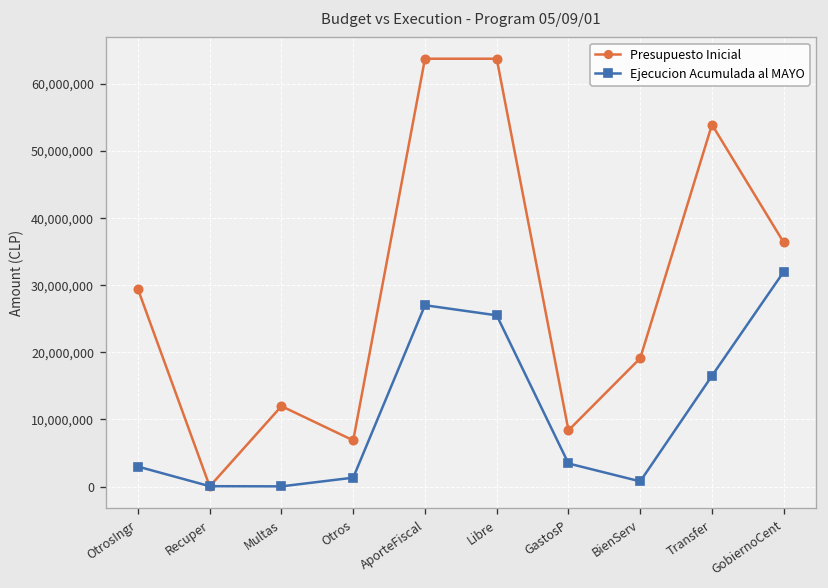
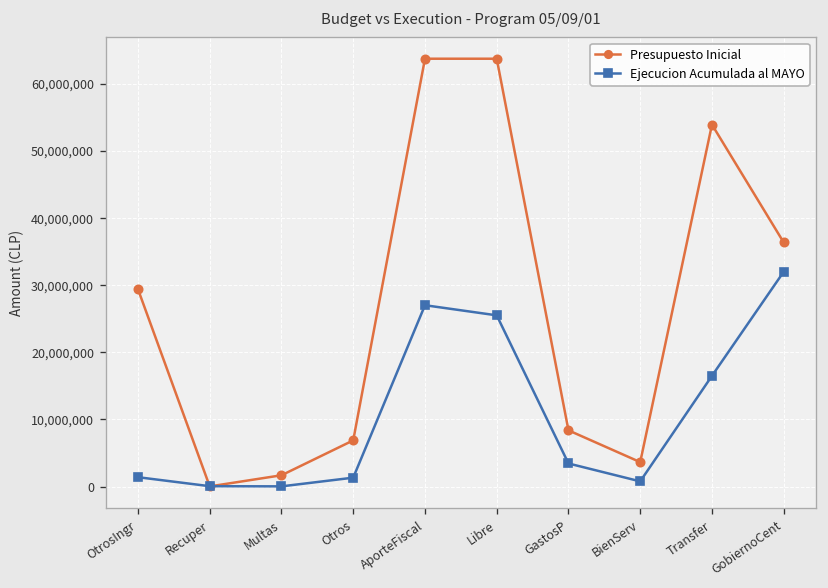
Ejecucion Acumulada al MAYO, OtrosIngr: 3,000,000 -> 1,000,000
Presupuesto Inicial, Multas: 12,000,000 -> 2,000,000
Presupuesto Inicial, BienServ: 19,000,000 -> 4,000,000
